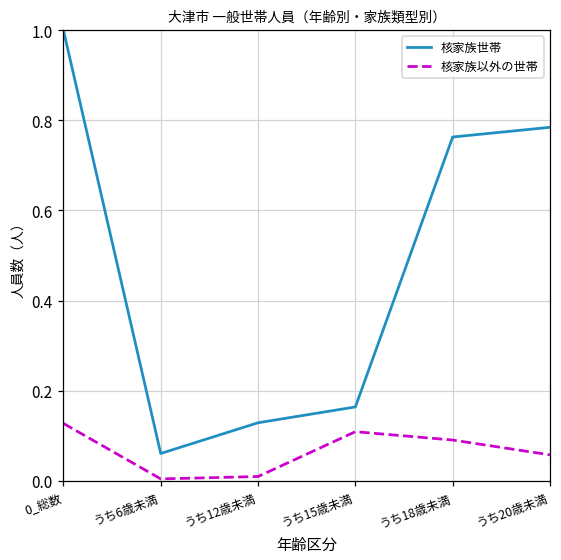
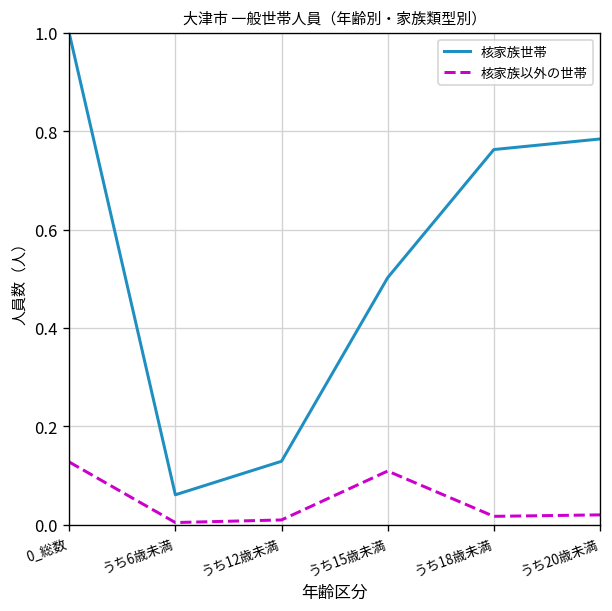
核家族世帯, うち15歳未満: 0.16 -> 0.50
核家族以外の世帯, うち18歳未満: 0.09 -> 0.02
核家族以外の世帯, うち20歳未満: 0.06 -> 0.02
